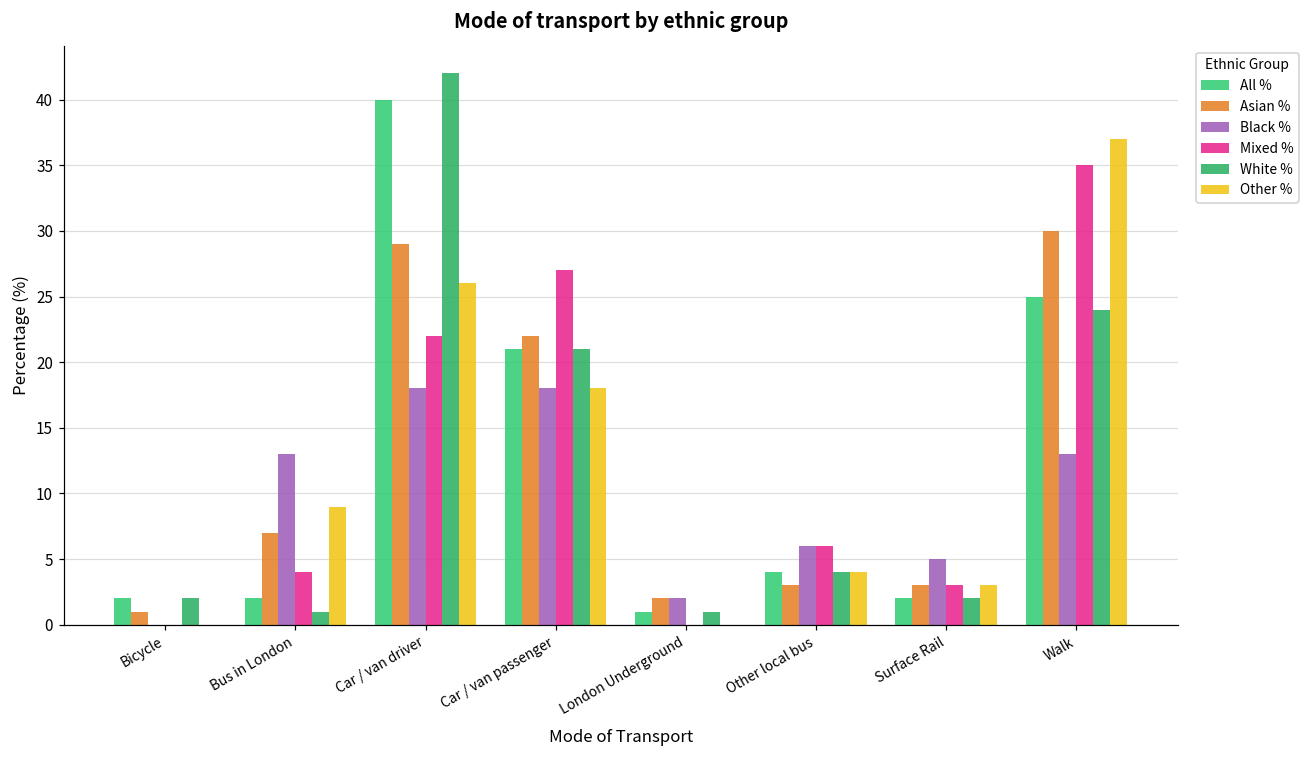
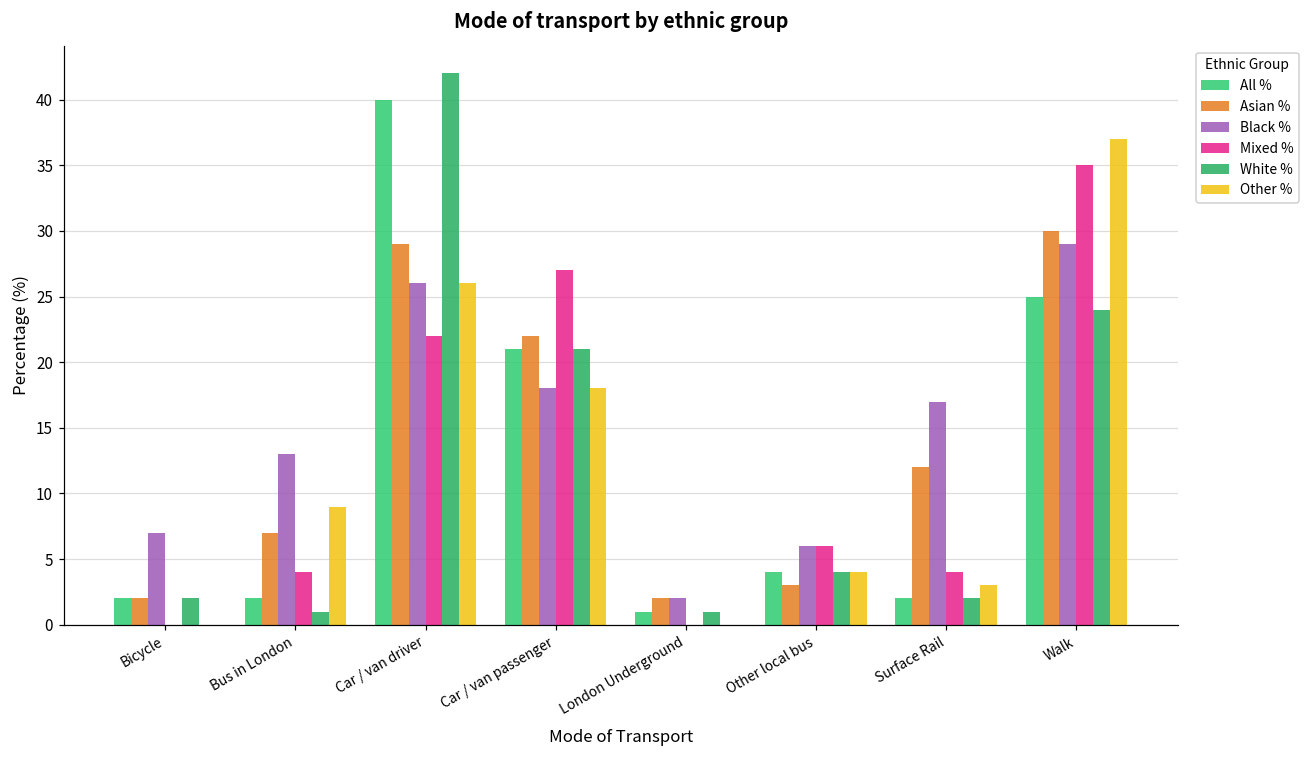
Asian %, Bicycle: 1 -> 2
Black %, Bicycle: 0 -> 7
Black %, Car / van driver: 18 -> 26
Asian %, Surface Rail: 3 -> 12
Black %, Surface Rail: 5 -> 17
Mixed %, Surface Rail: 3 -> 4
Black %, Walk: 13 -> 29
